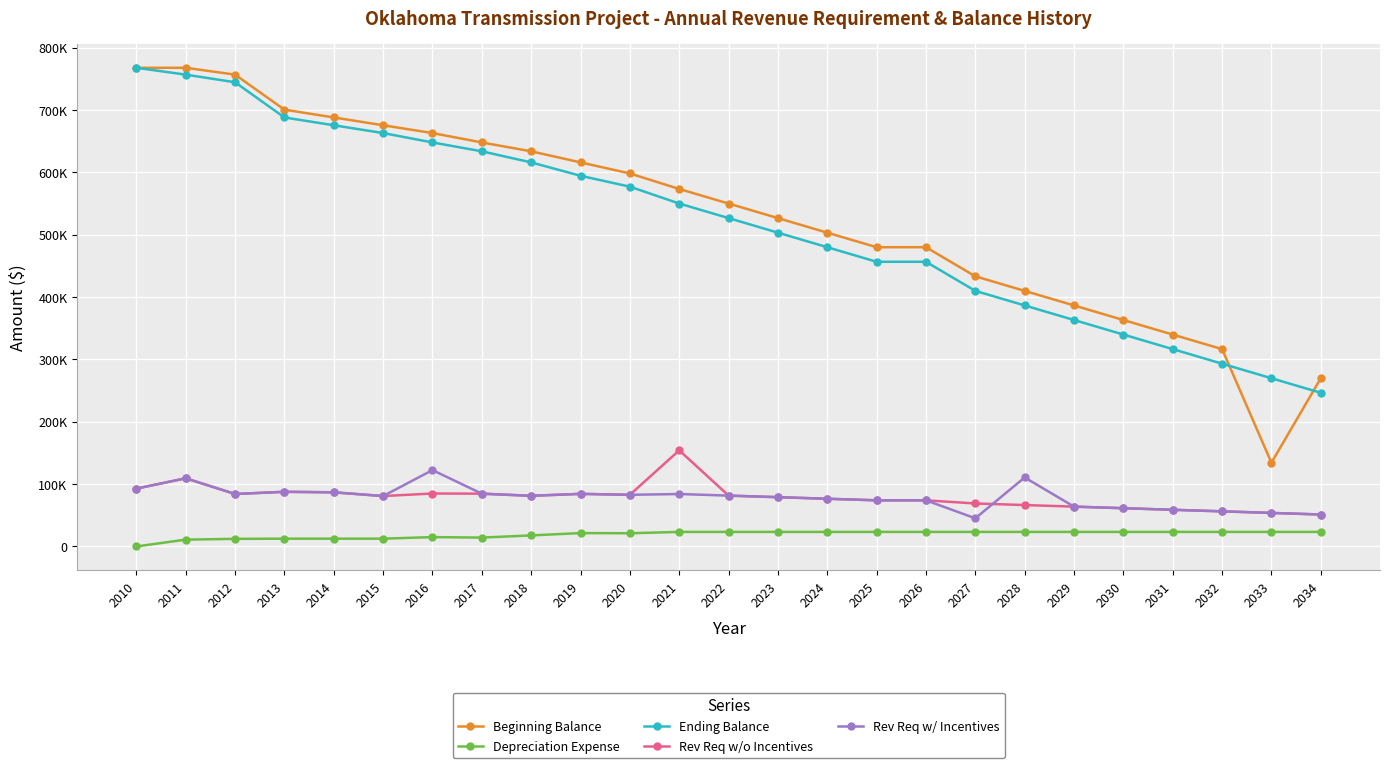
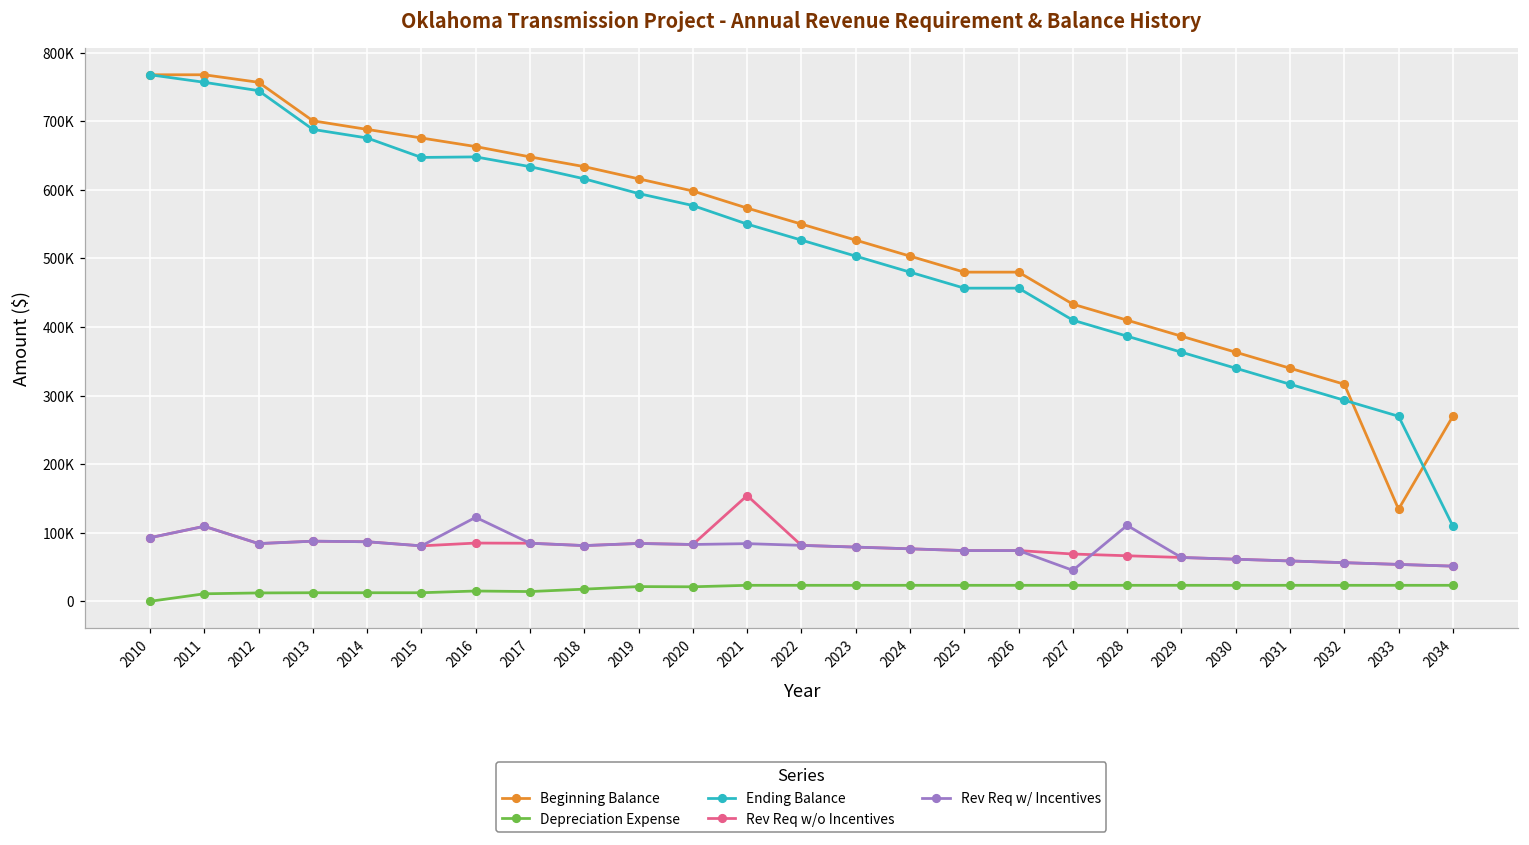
Ending Balance, 2015: 660000 -> 650000
Ending Balance, 2034: 250000 -> 110000
